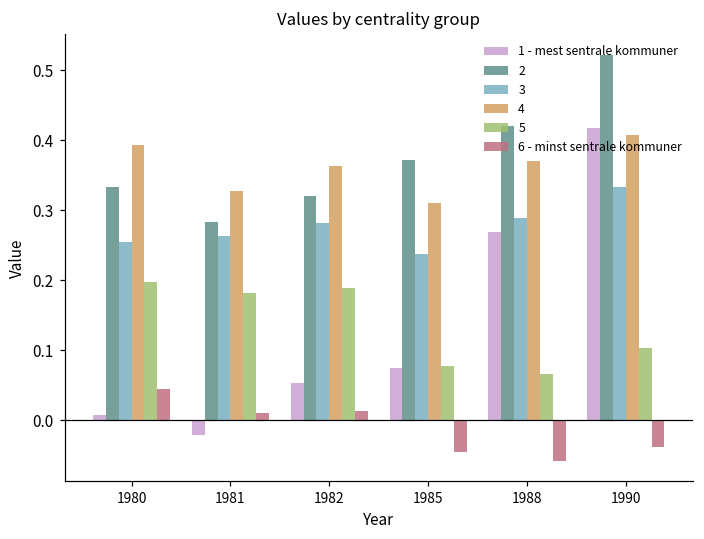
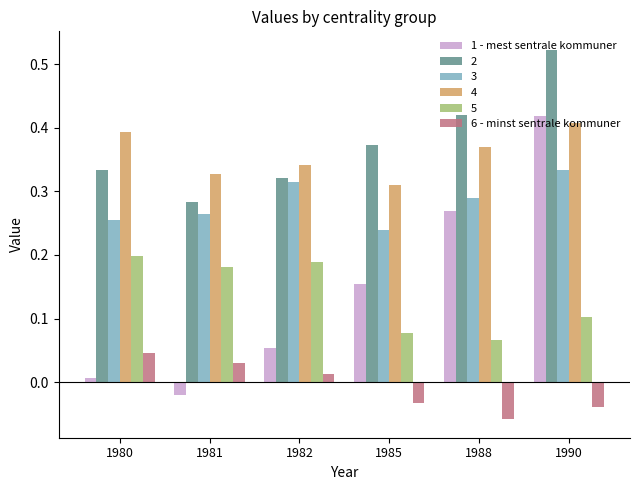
6 - minst sentrale kommuner, 1981: 0.01 -> 0.03
3, 1982: 0.28 -> 0.31
4, 1982: 0.36 -> 0.34
1 - mest sentrale kommuner, 1985: 0.08 -> 0.15
6 - minst sentrale kommuner, 1985: -0.04 -> -0.03
